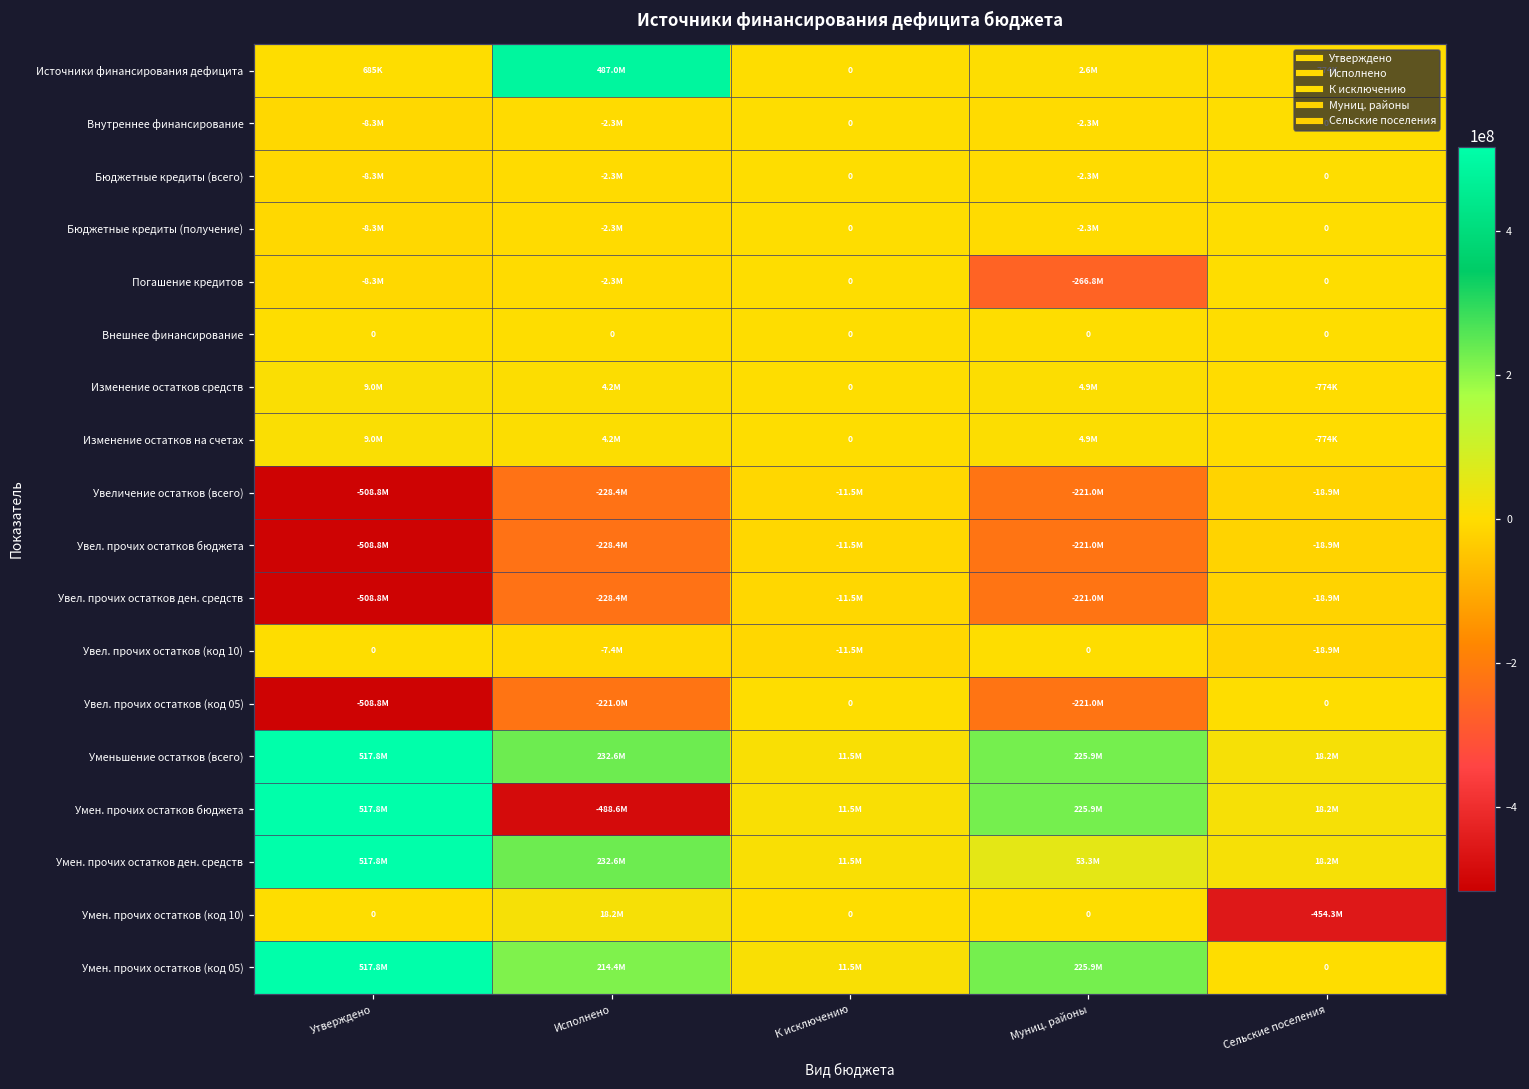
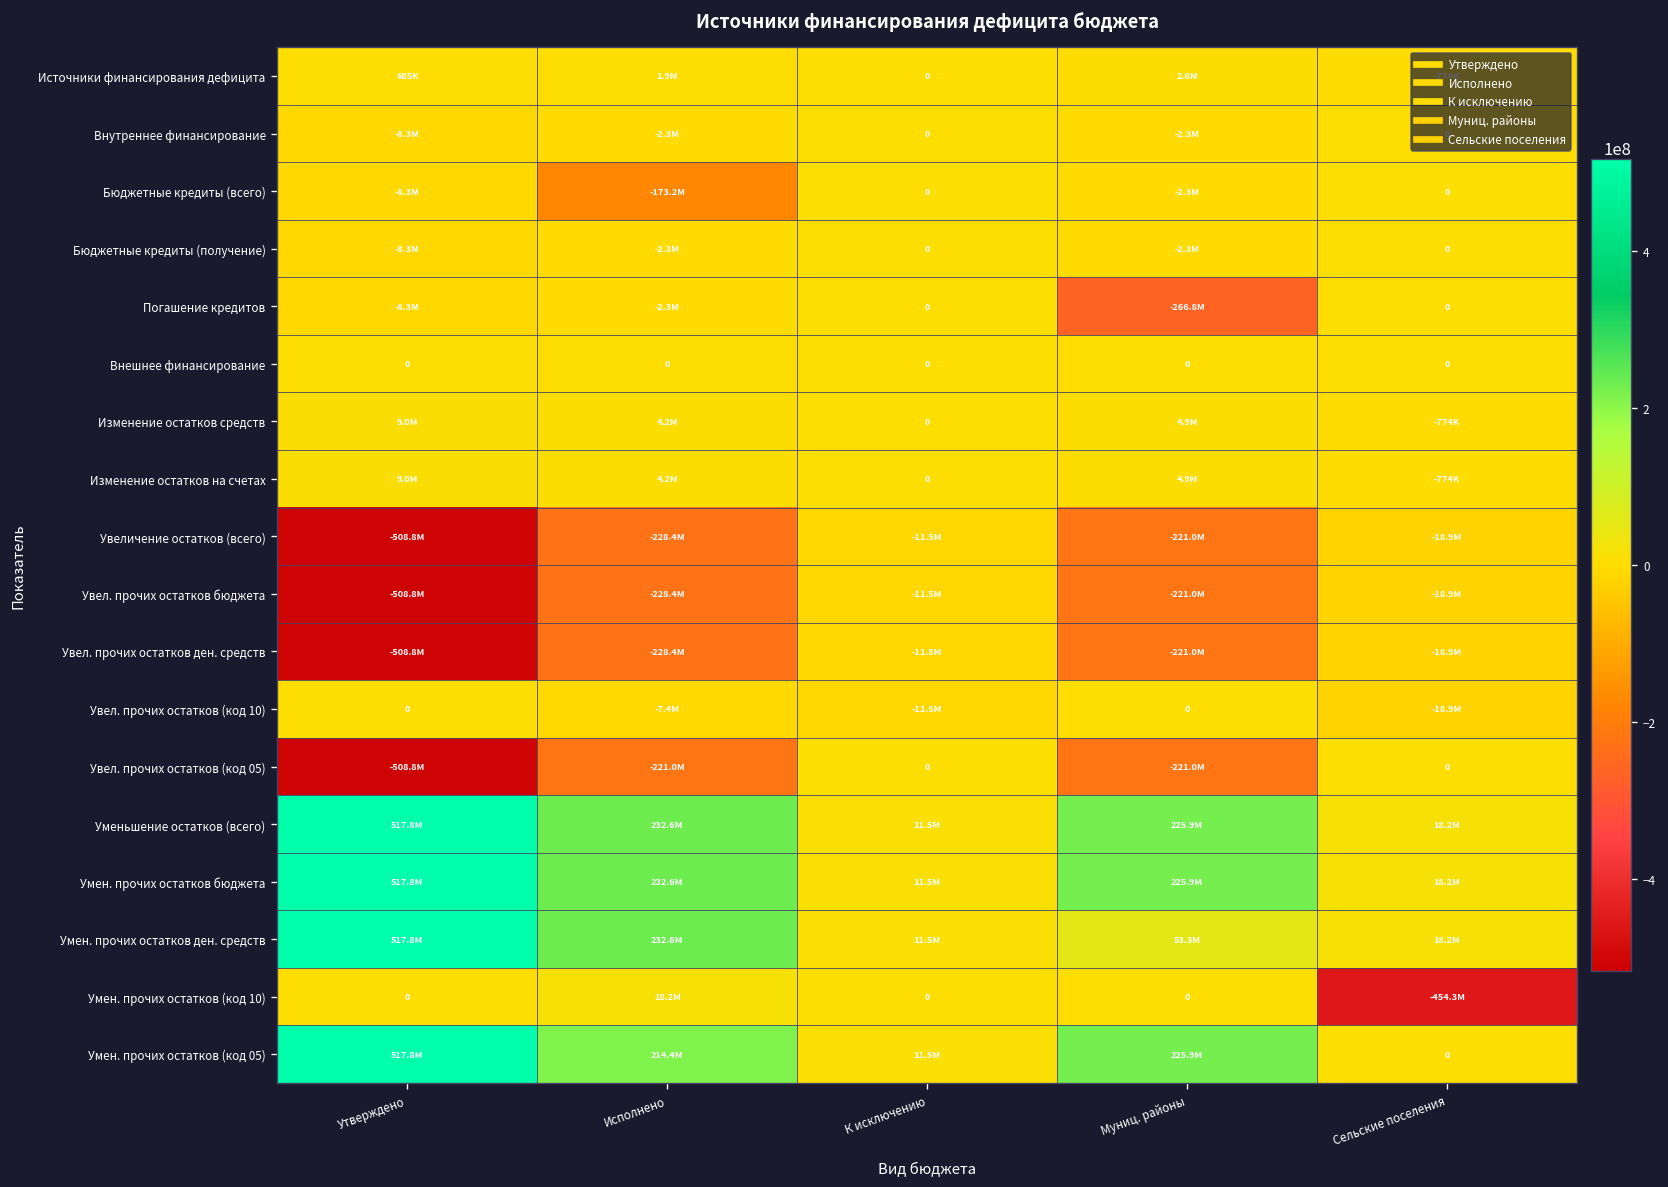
Источники финансирования дефицита, Исполнено: 487.0M -> 1.9M
Бюджетные кредиты (всего), Исполнено: -2.3M -> -173.2M
Умен. прочих остатков бюджета, Исполнено: -488.6M -> 232.6M
